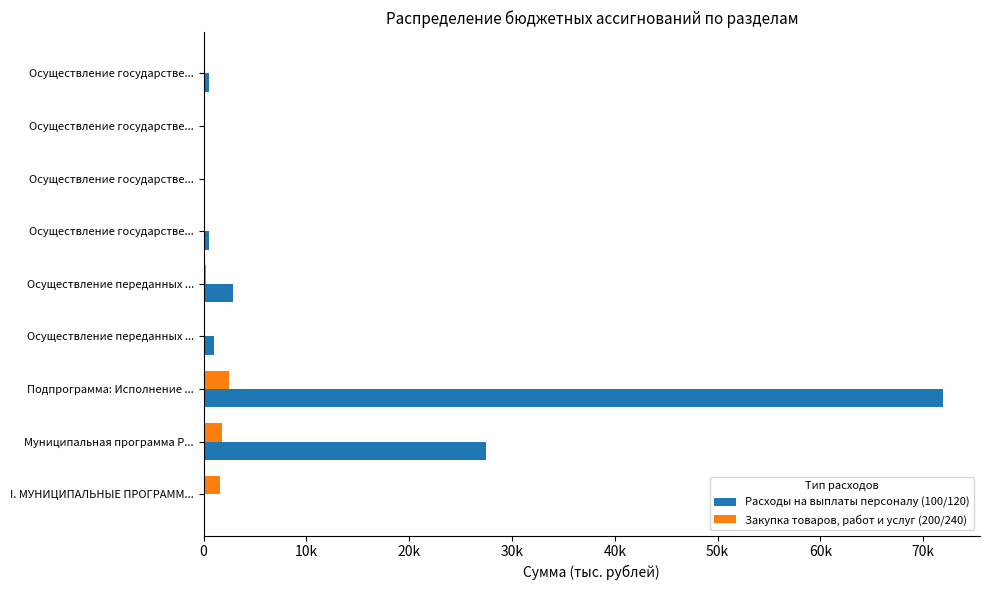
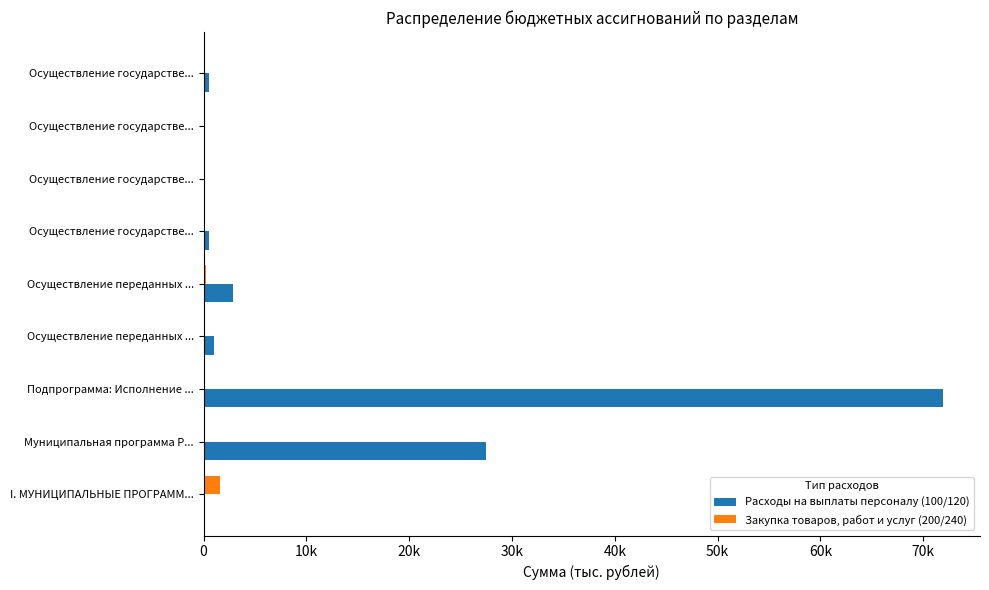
Закупка товаров, работ и услуг (200/240), Подпрограмма: Исполнение ...: 2500 -> 0
Закупка товаров, работ и услуг (200/240), Муниципальная программа Р...: 1800 -> 0
